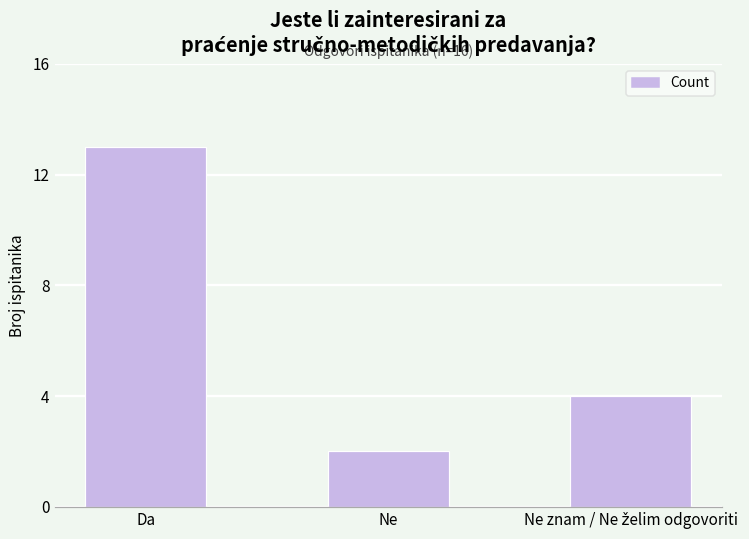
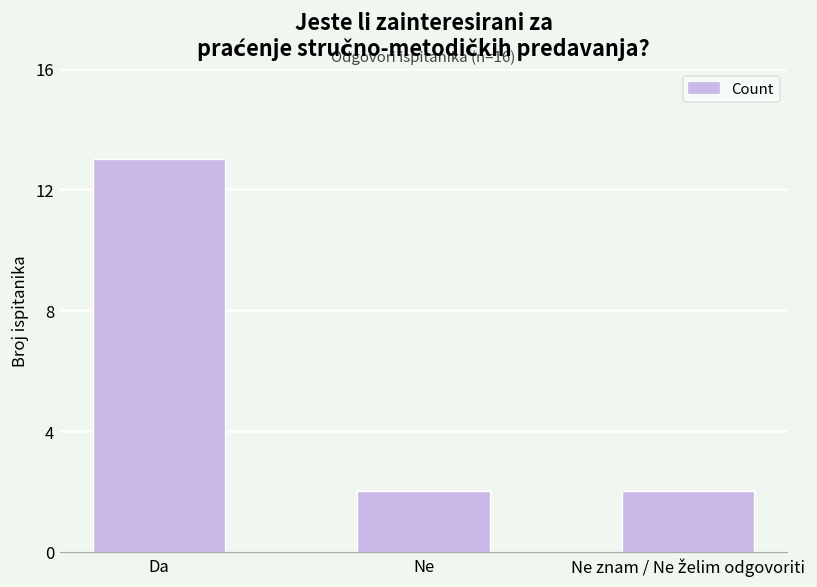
Ne znam / Ne želim odgovoriti: 4 -> 2
